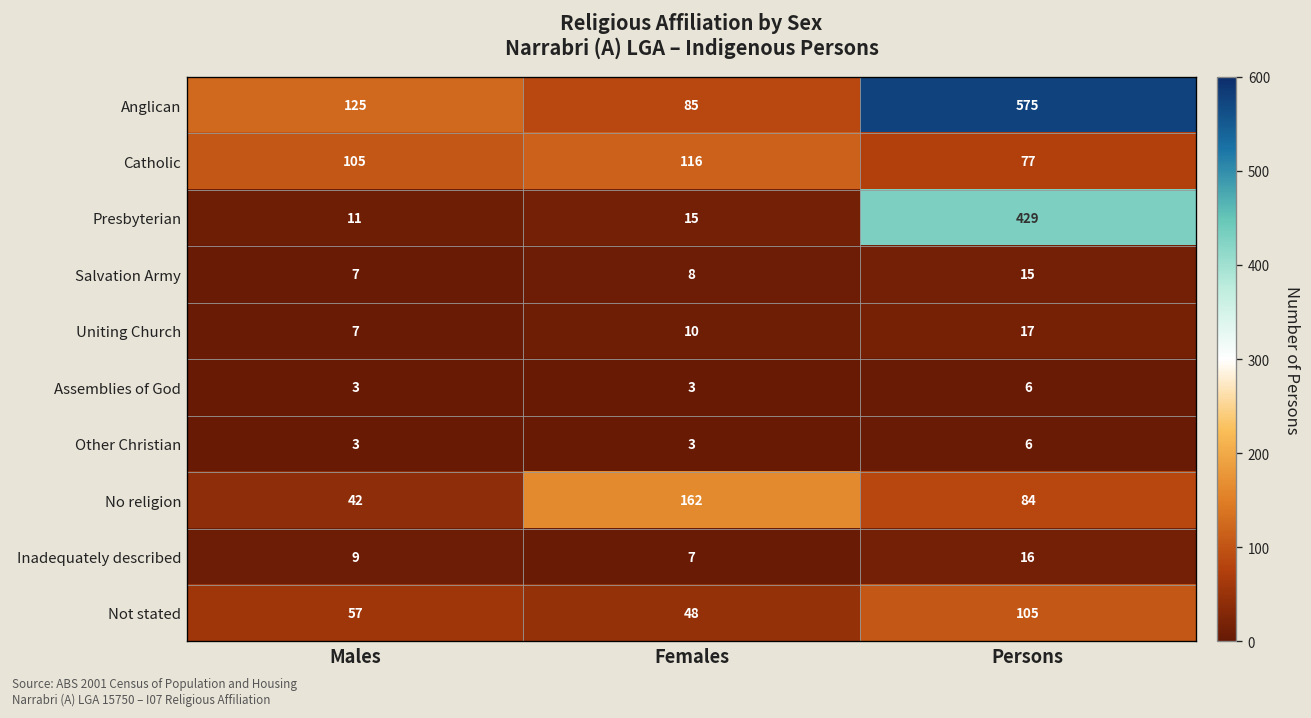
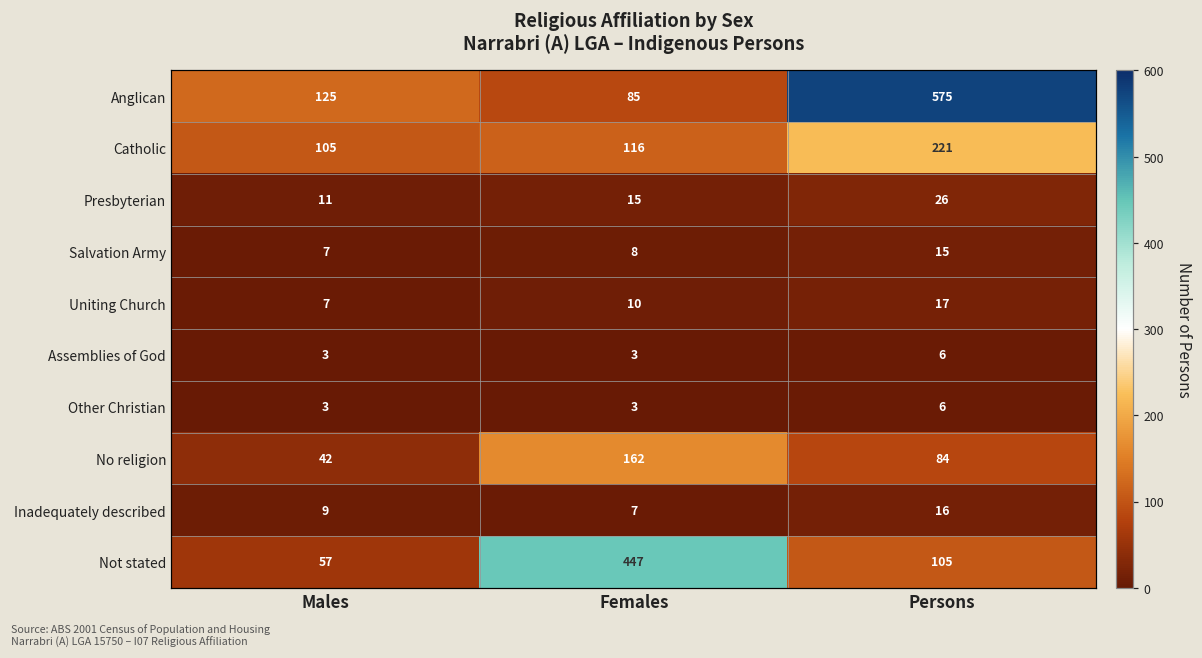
Catholic, Persons: 77 -> 221
Presbyterian, Persons: 429 -> 26
Not stated, Females: 48 -> 447
